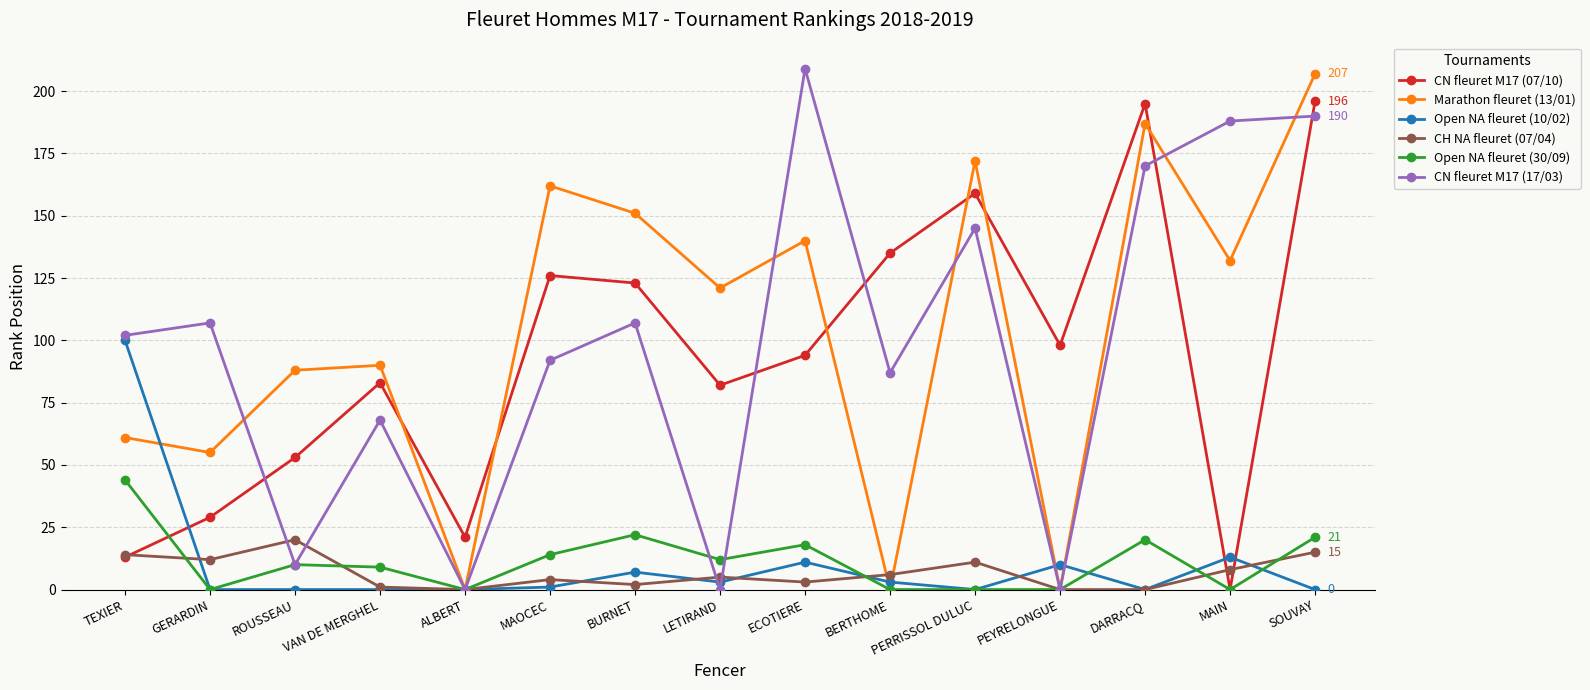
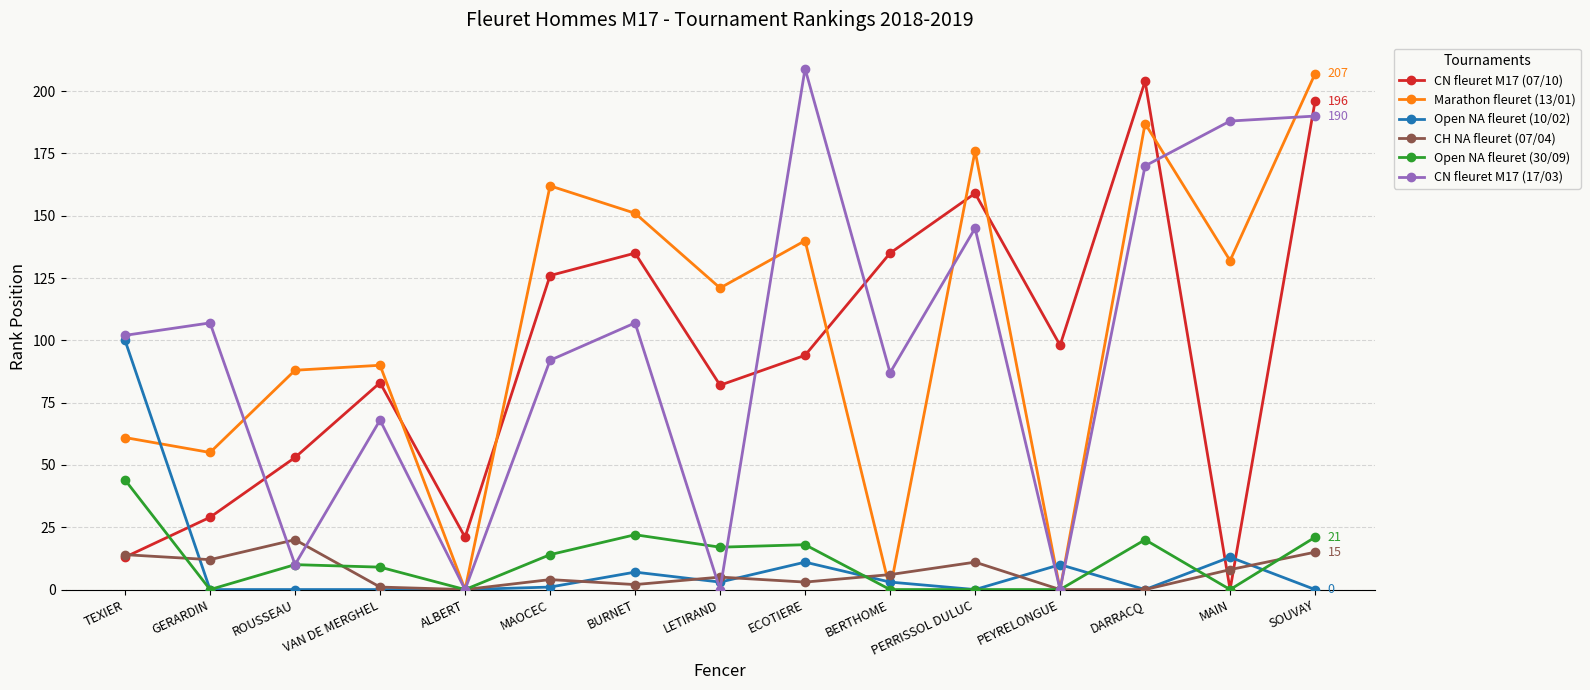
CN fleuret M17 (07/10), BURNET: 123 -> 135
Open NA fleuret (30/09), LETIRAND: 12 -> 17
Marathon fleuret (13/01), PERRISSOL DULUC: 172 -> 176
CN fleuret M17 (07/10), DARRACQ: 195 -> 204
